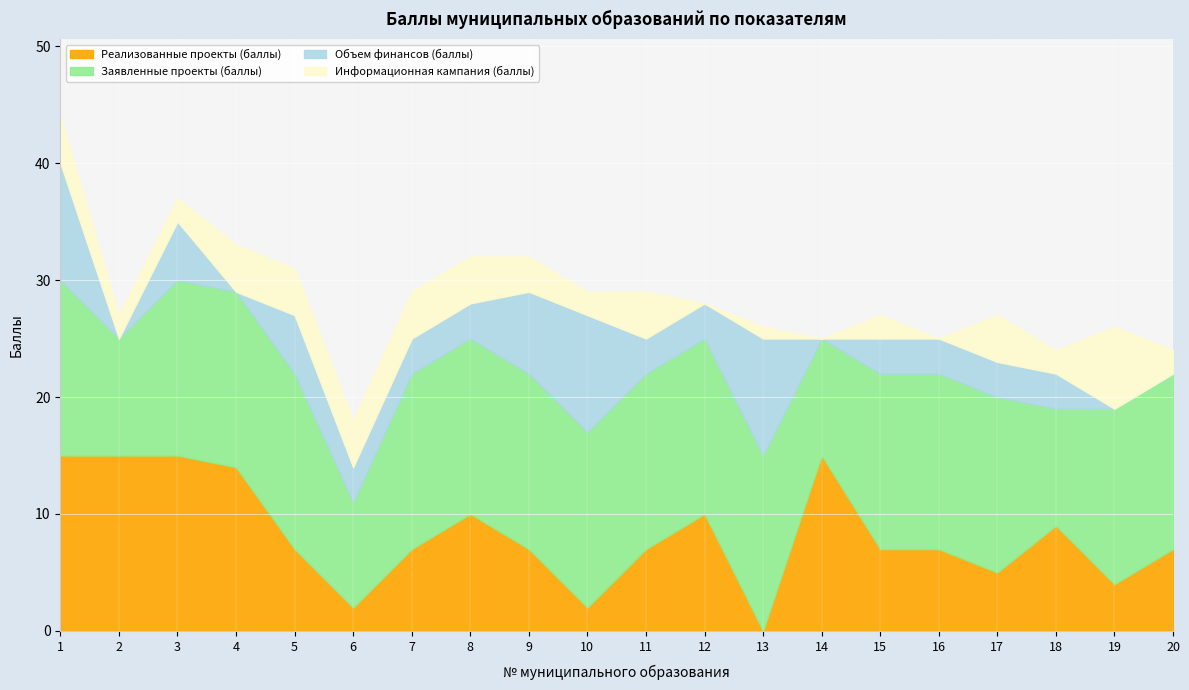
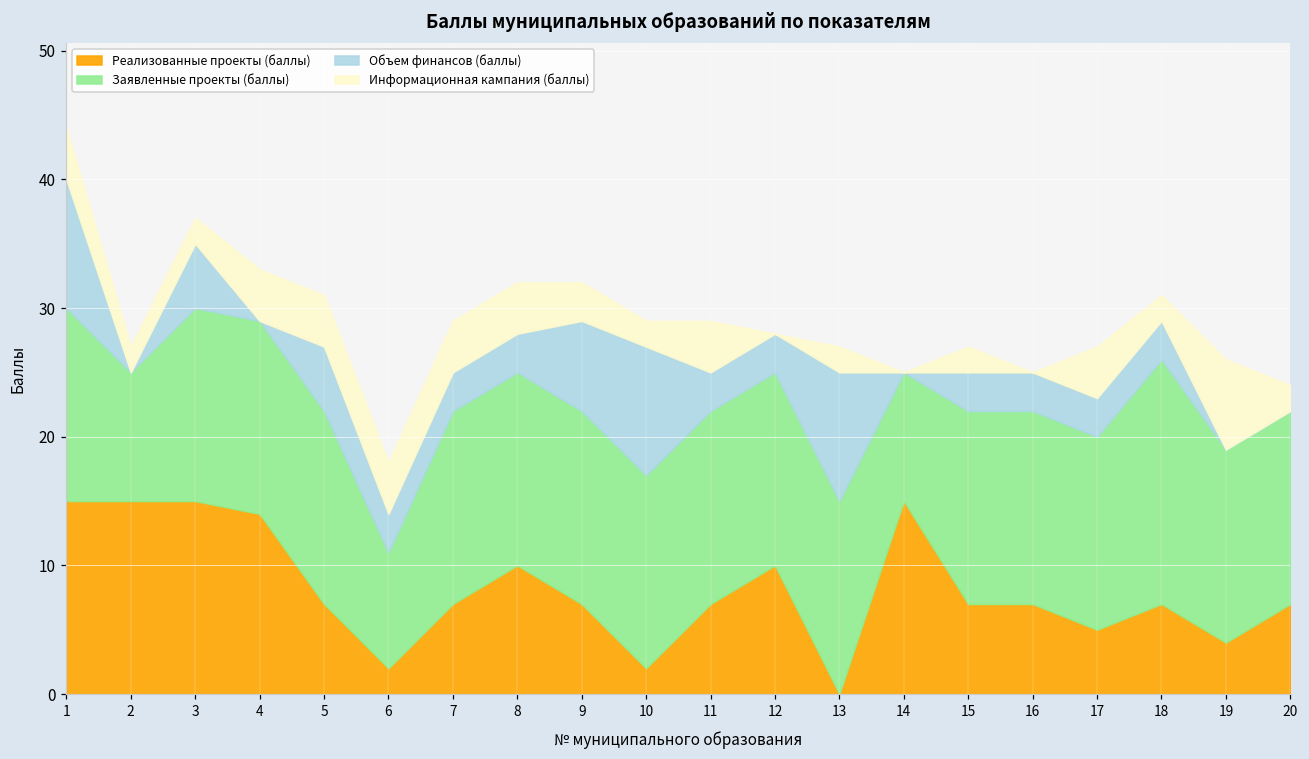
Информационная кампания (баллы), 13: 1 -> 2
Реализованные проекты (баллы), 18: 9 -> 7
Заявленные проекты (баллы), 18: 10 -> 19
